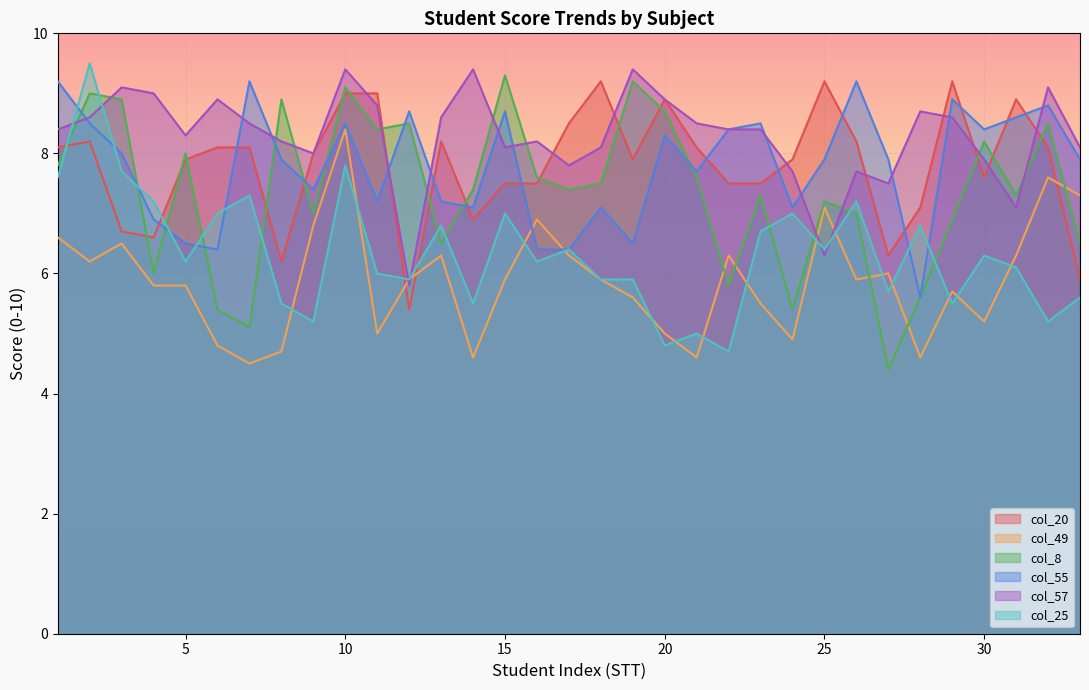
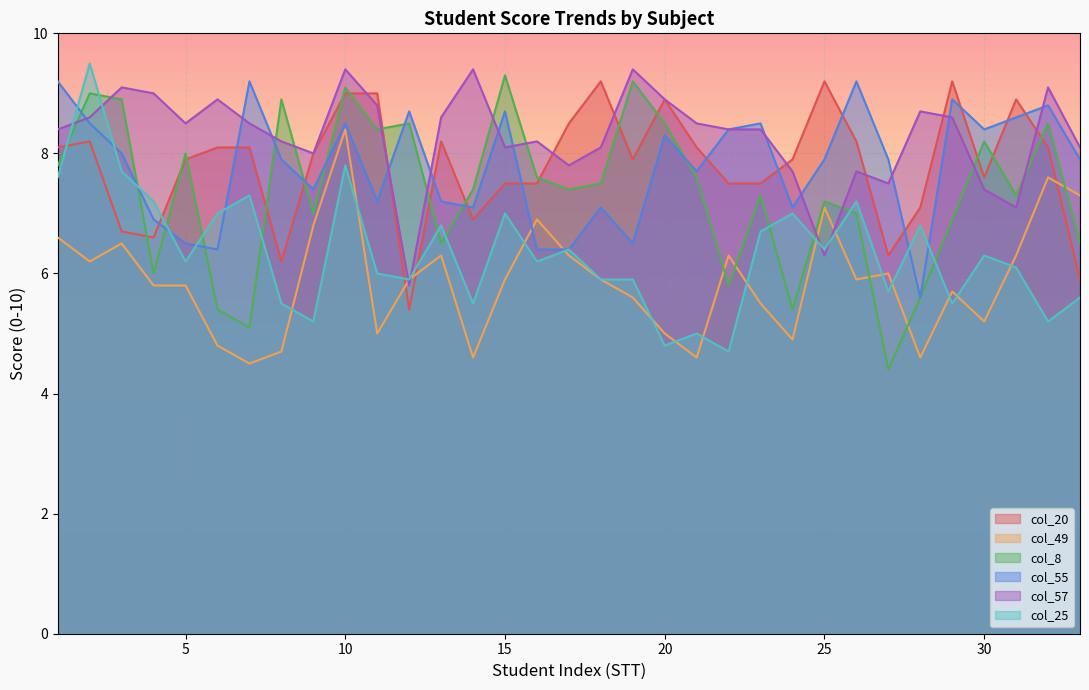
col_57, 5: 8.3 -> 8.5
col_8, 20: 8.7 -> 8.5
col_57, 30: 7.9 -> 7.4
